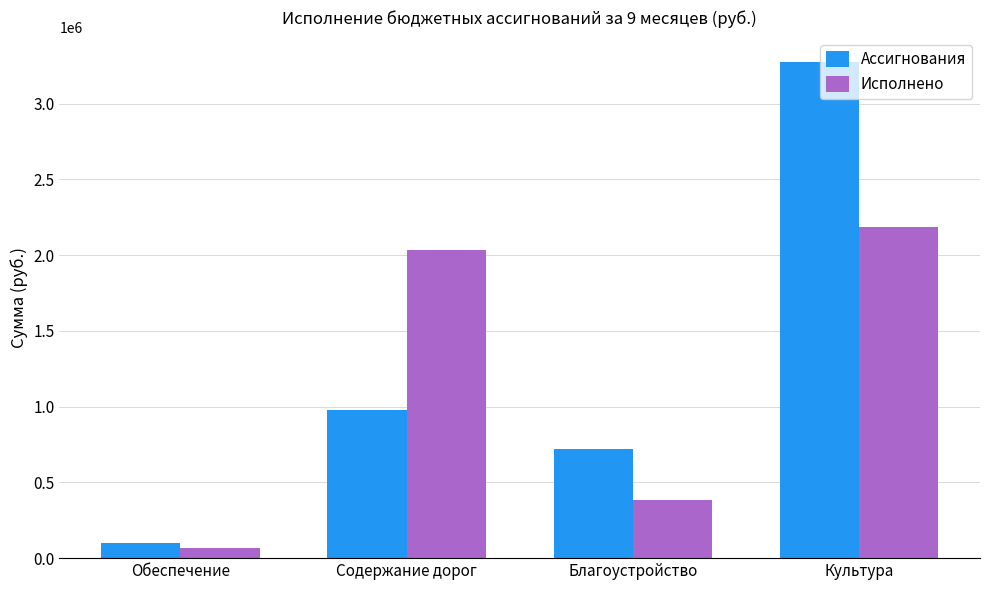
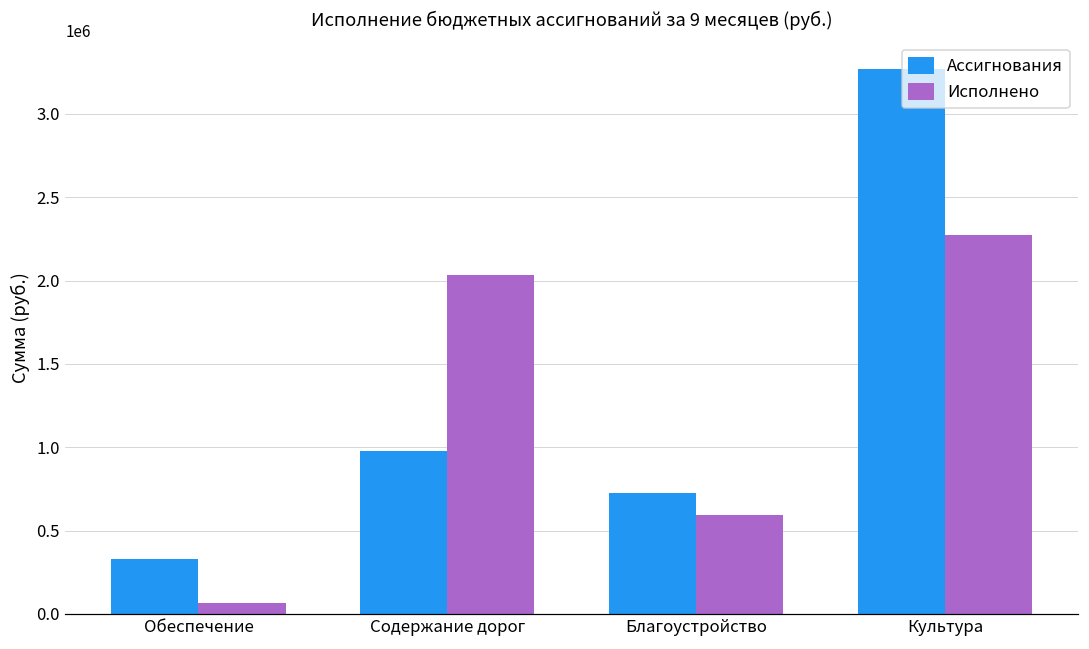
Ассигнования, Обеспечение: 100000 -> 330000
Исполнено, Благоустройство: 380000 -> 590000
Исполнено, Культура: 2190000 -> 2280000
